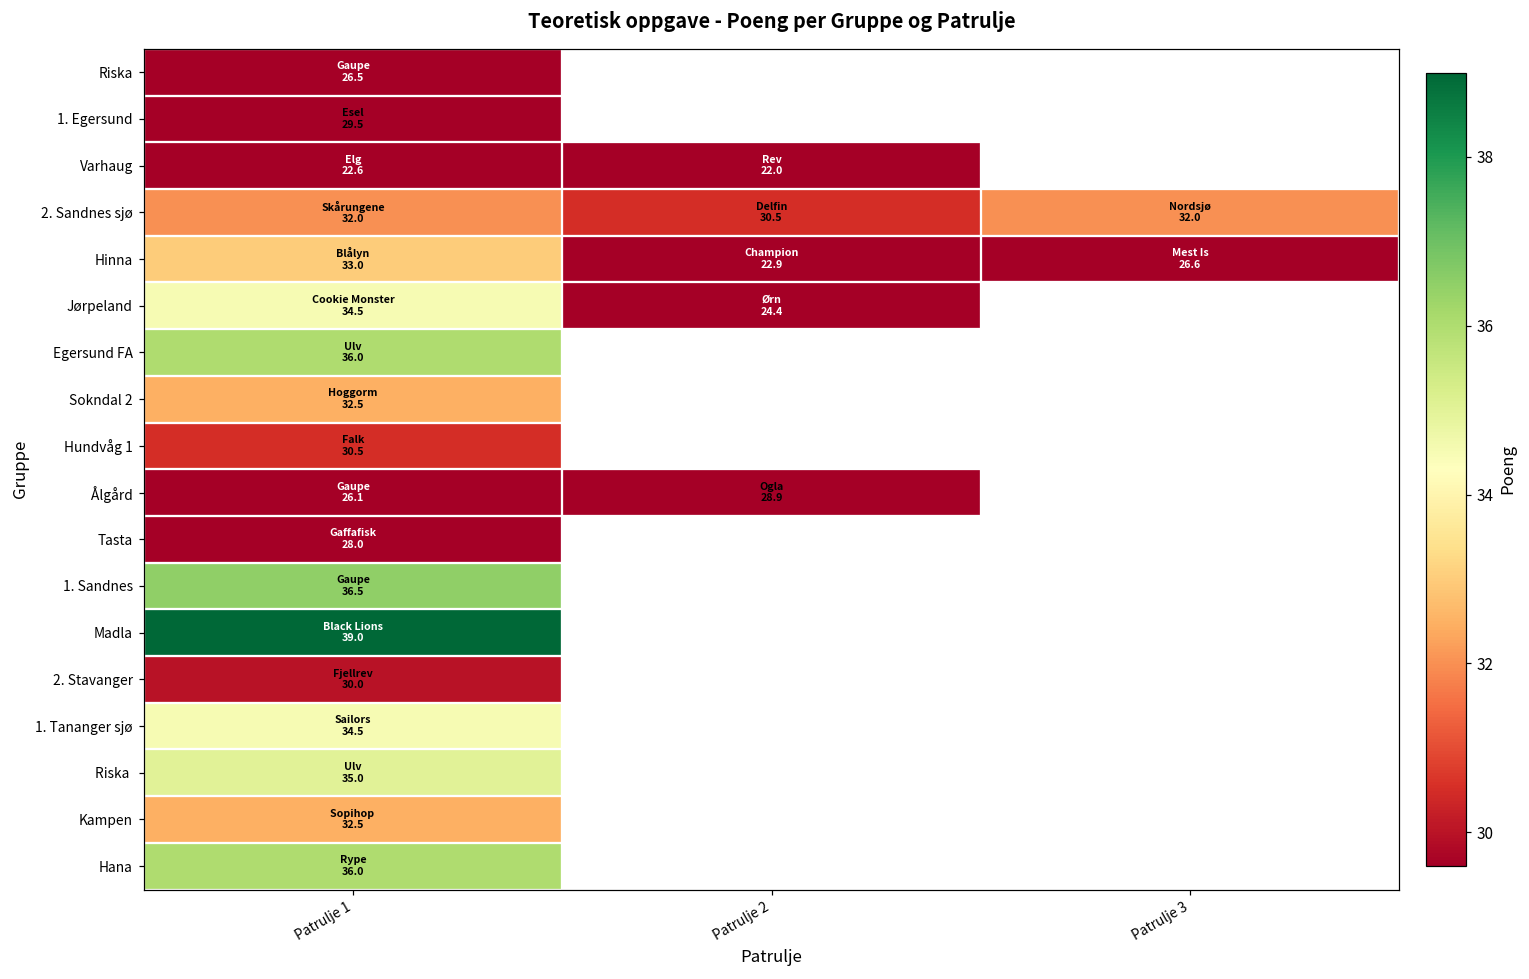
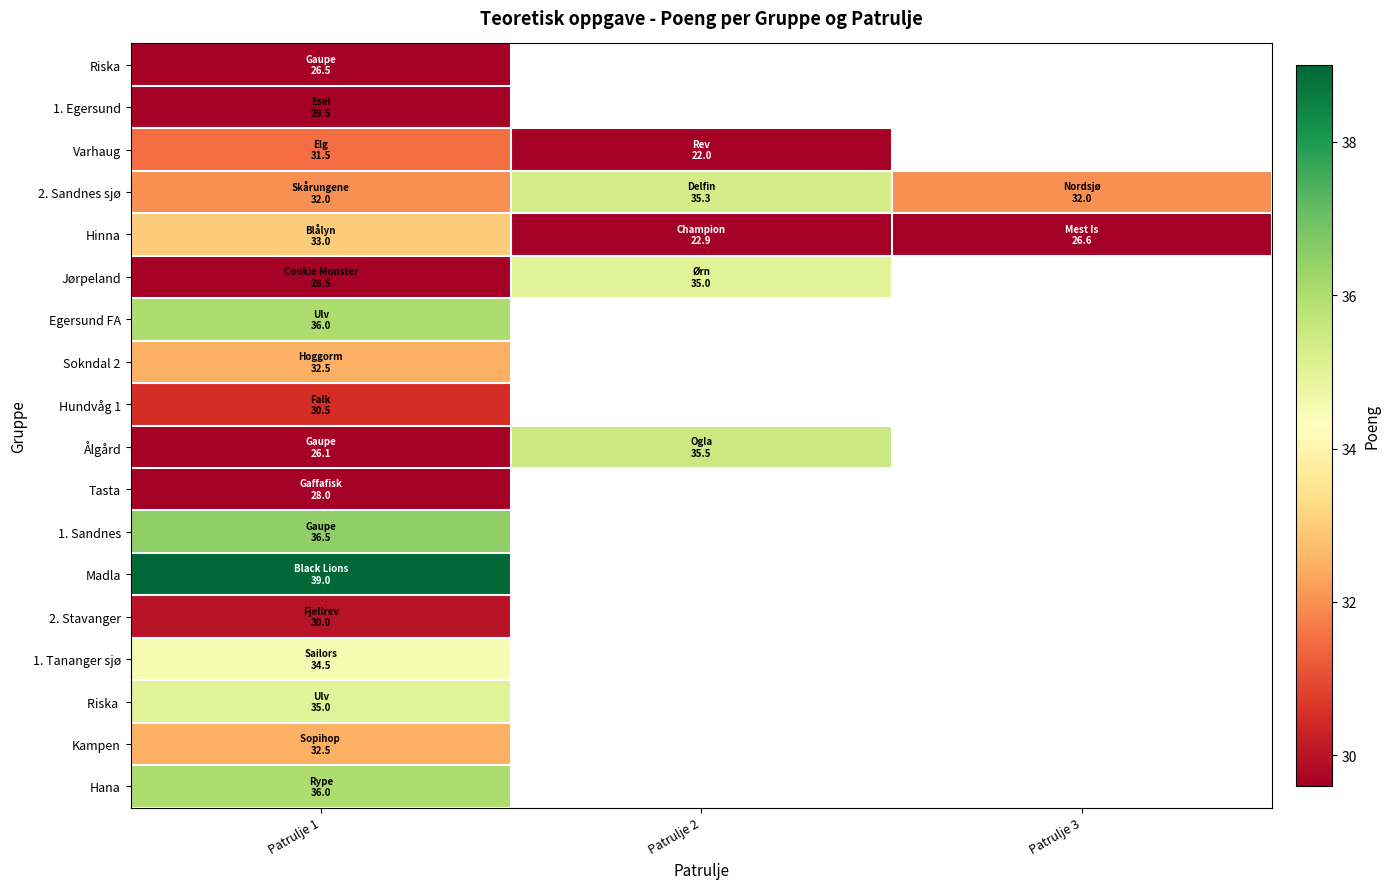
Varhaug, Patrulje 1: 22.6 -> 31.5
2. Sandnes sjø, Patrulje 2: 30.5 -> 35.3
Jørpeland, Patrulje 1: 34.5 -> 28.5
Jørpeland, Patrulje 2: 24.4 -> 35.0
Ålgård, Patrulje 2: 28.9 -> 35.5
